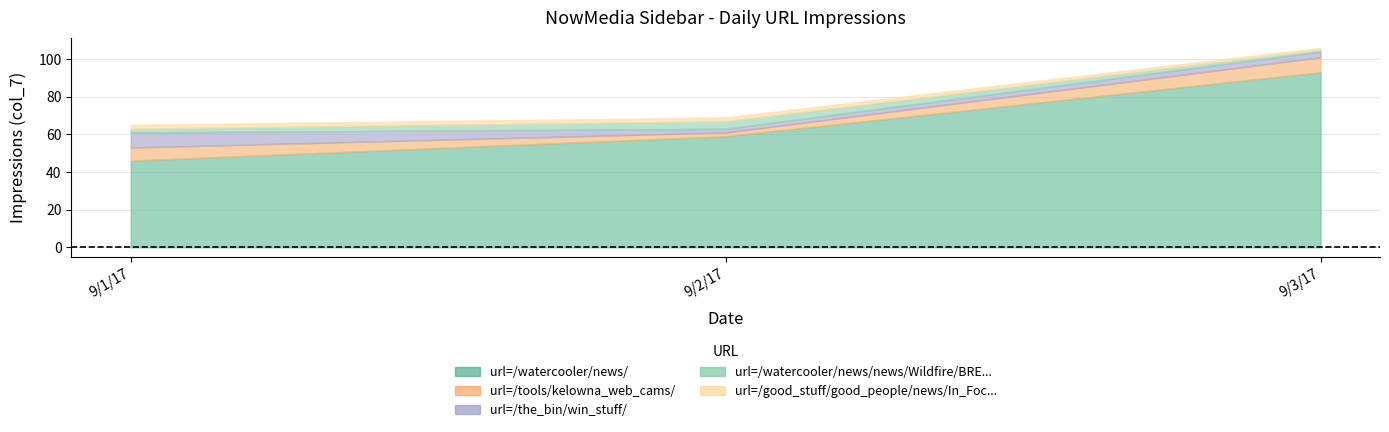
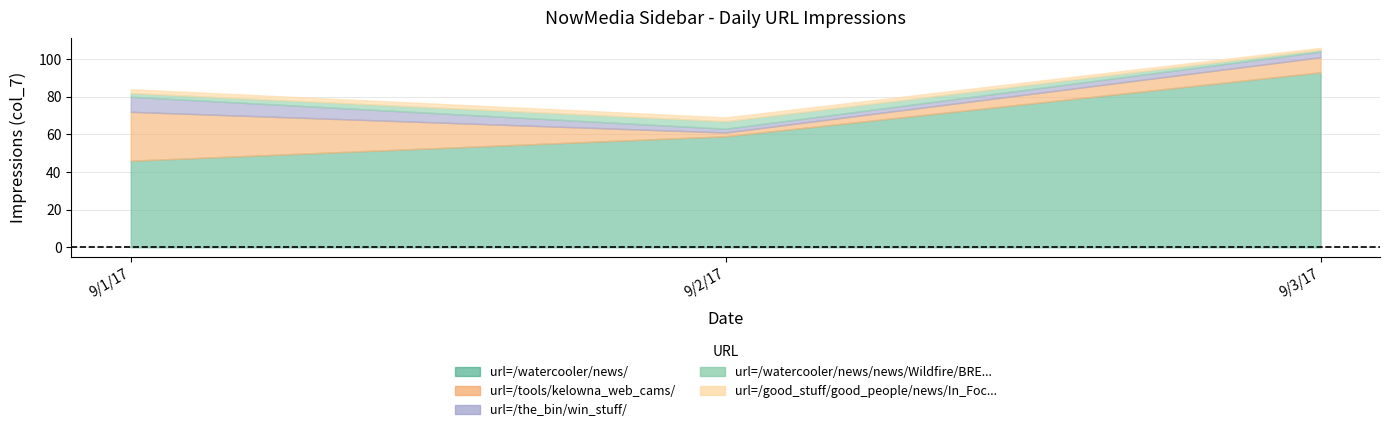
url=/tools/kelowna_web_cams/, 9/1/17: 7 -> 26
